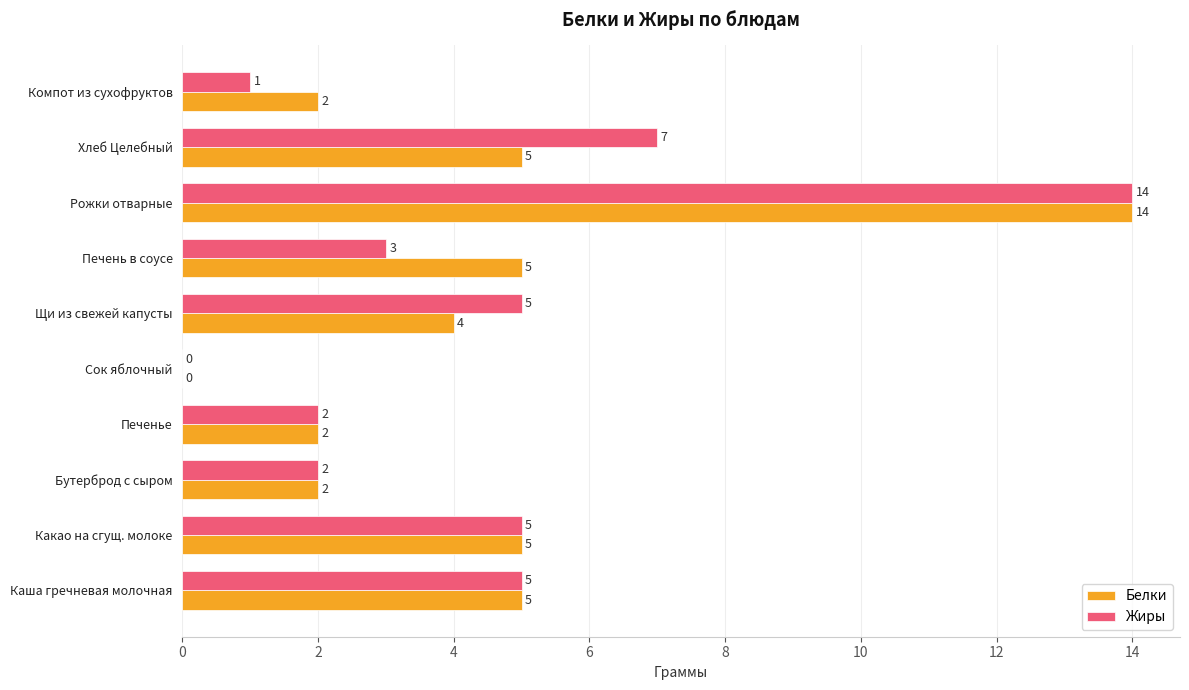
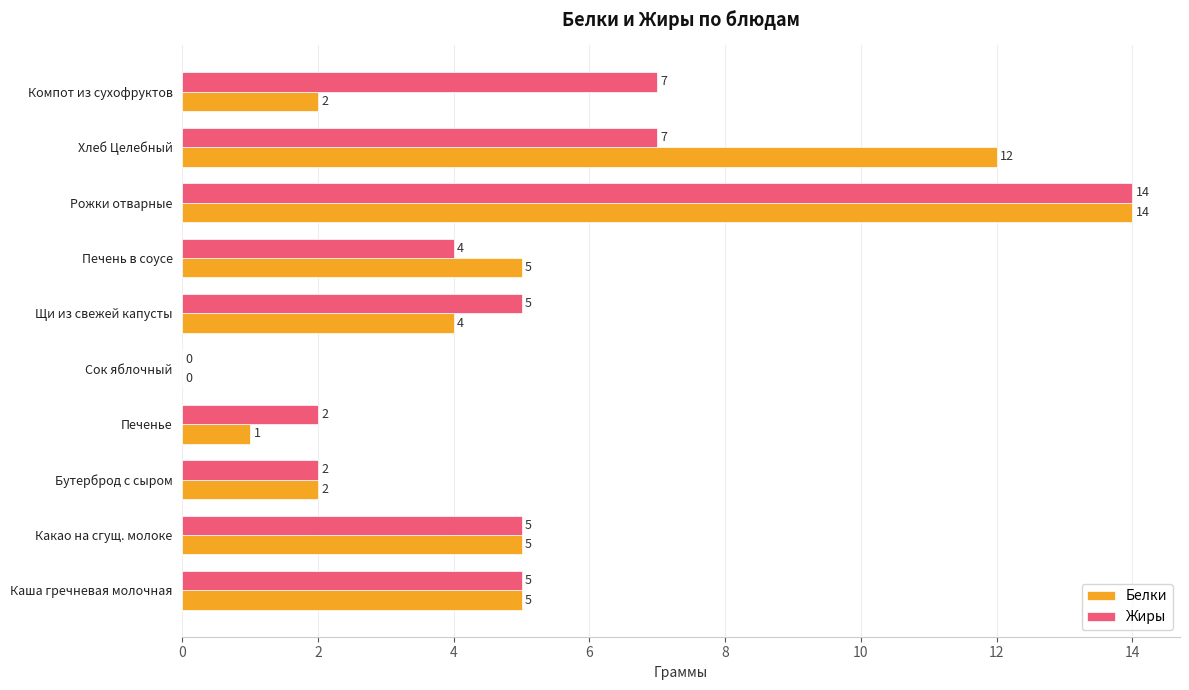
Жиры, Компот из сухофруктов: 1 -> 7
Белки, Хлеб Целебный: 5 -> 12
Жиры, Печень в соусе: 3 -> 4
Белки, Печенье: 2 -> 1
